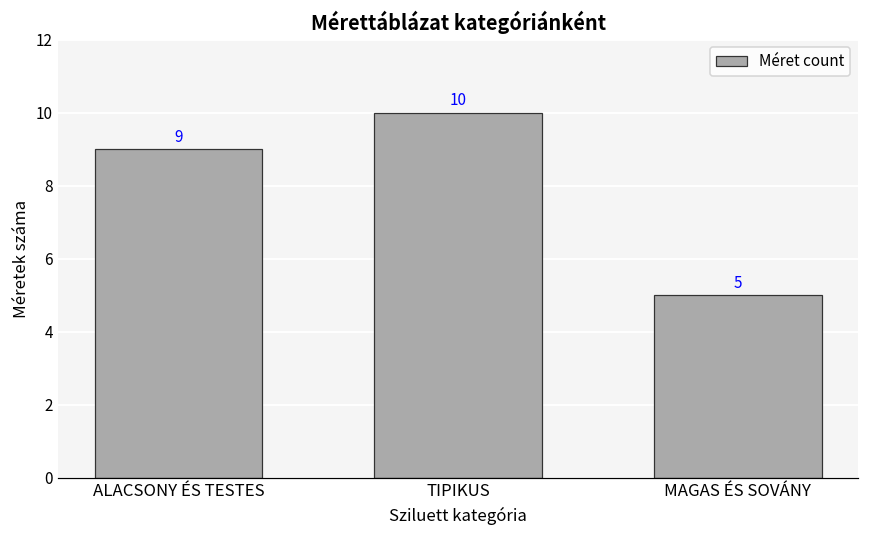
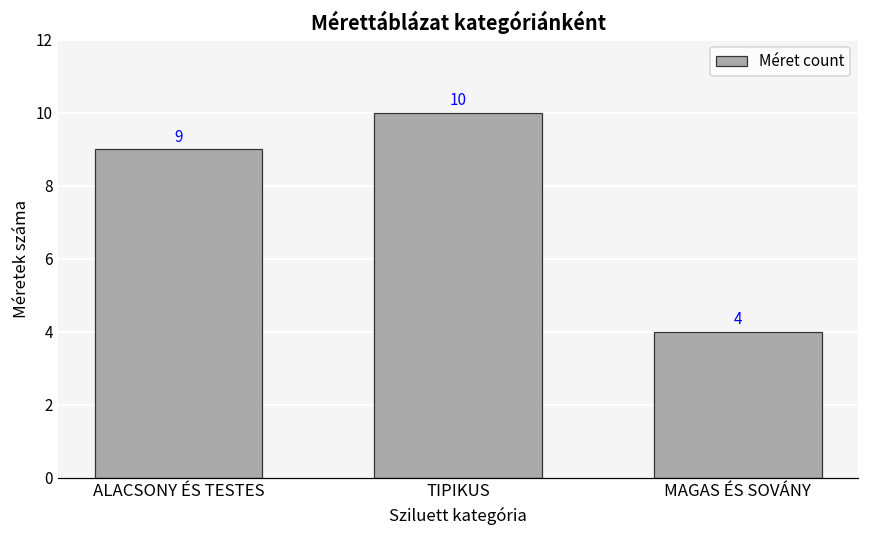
MAGAS ÉS SOVÁNY: 5 -> 4
